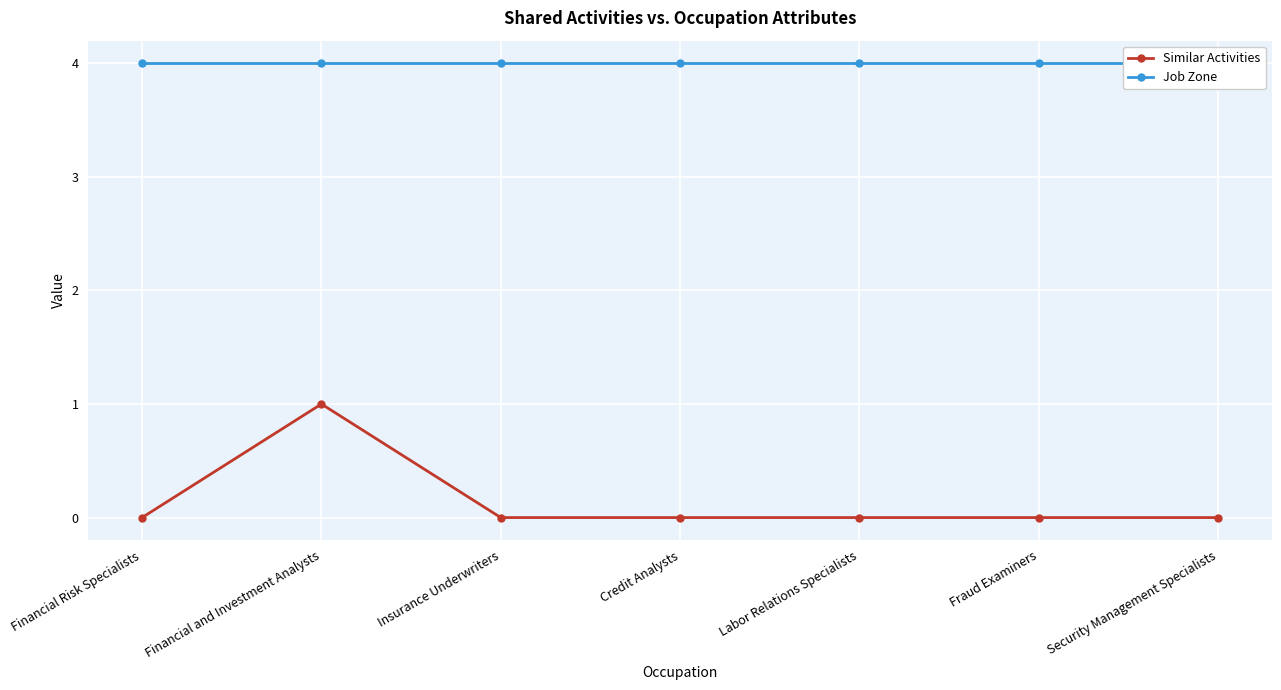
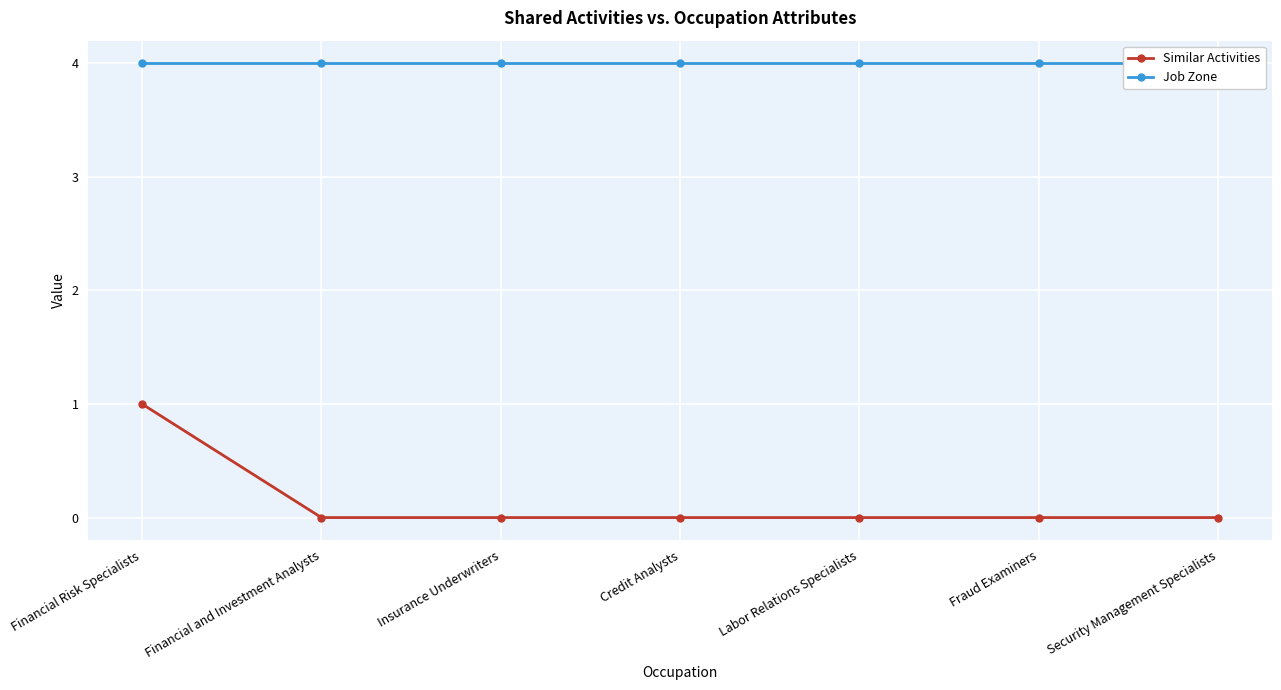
Similar Activities, Financial Risk Specialists: 0 -> 1
Similar Activities, Financial and Investment Analysts: 1 -> 0
